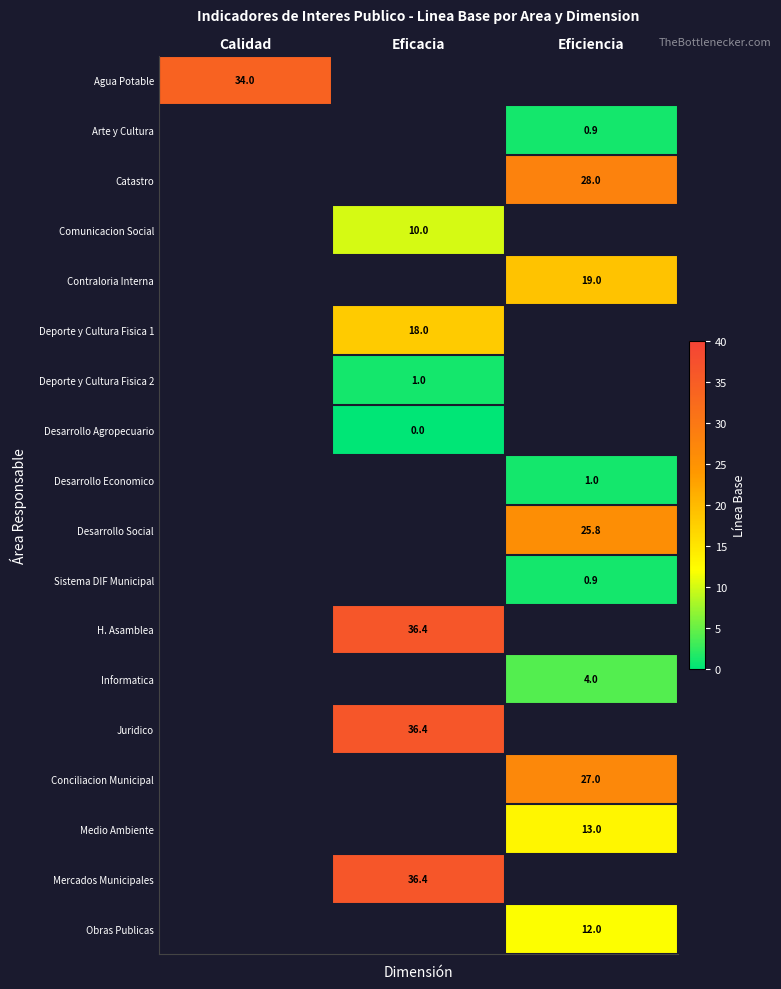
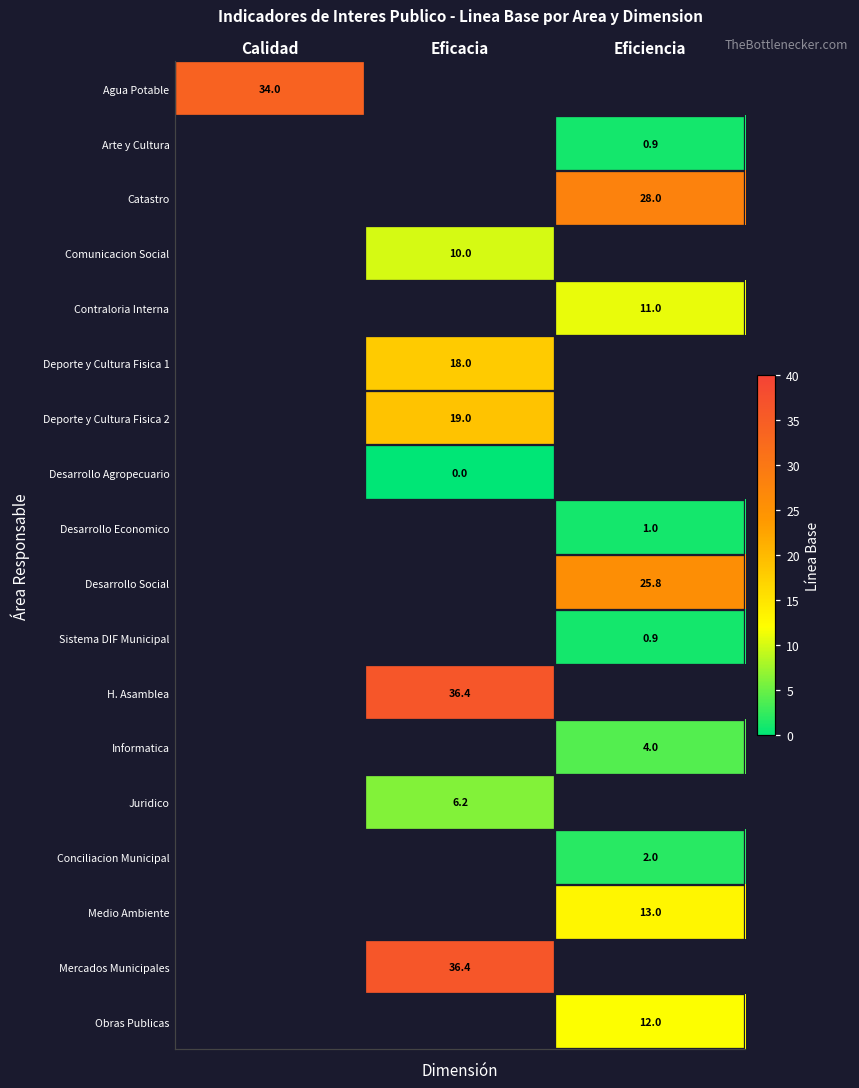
Contraloria Interna, Eficiencia: 19.0 -> 11.0
Deporte y Cultura Fisica 2, Eficacia: 1.0 -> 19.0
Juridico, Eficacia: 36.4 -> 6.2
Conciliacion Municipal, Eficiencia: 27.0 -> 2.0
